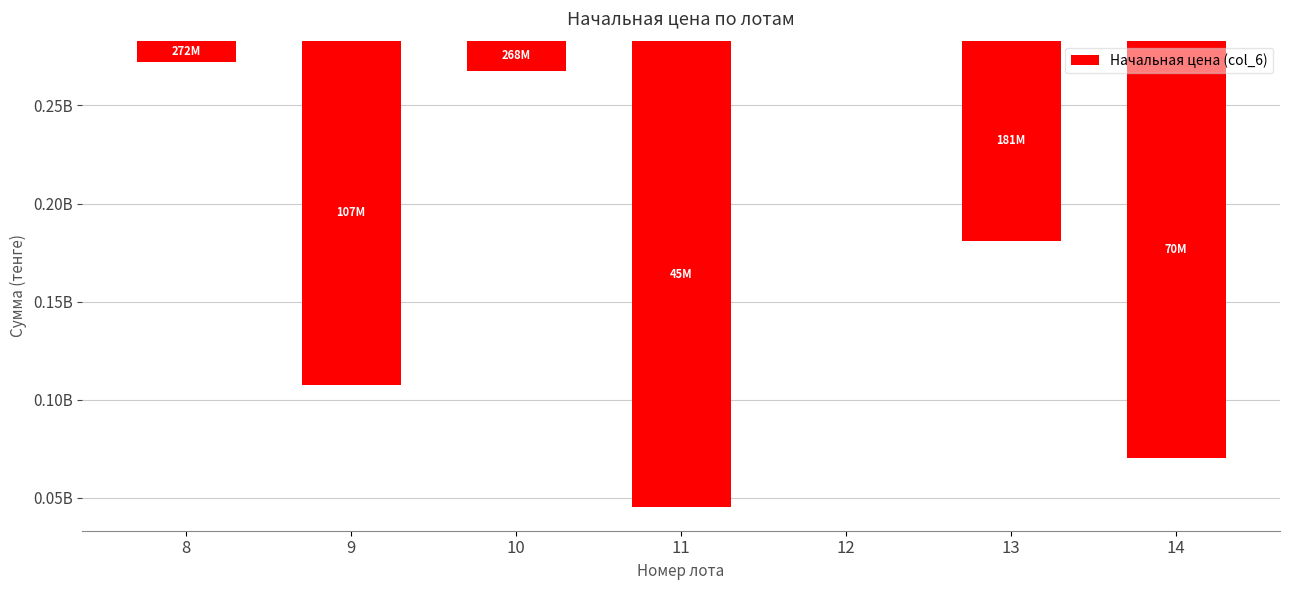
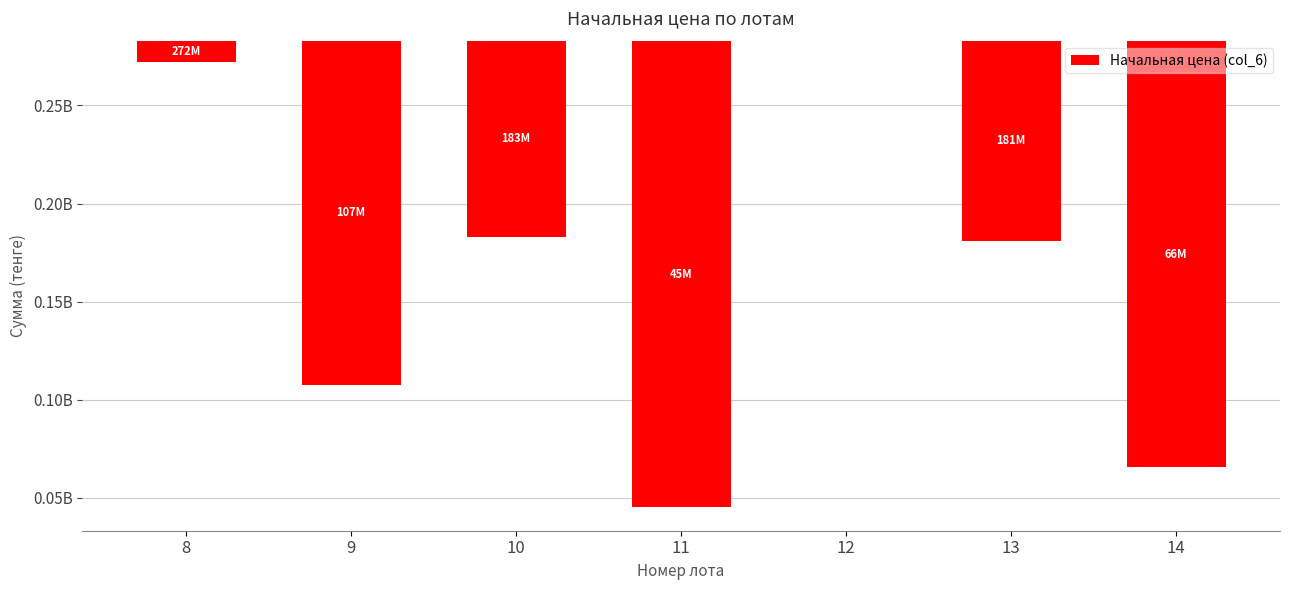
10: 268M -> 183M
14: 70M -> 66M
